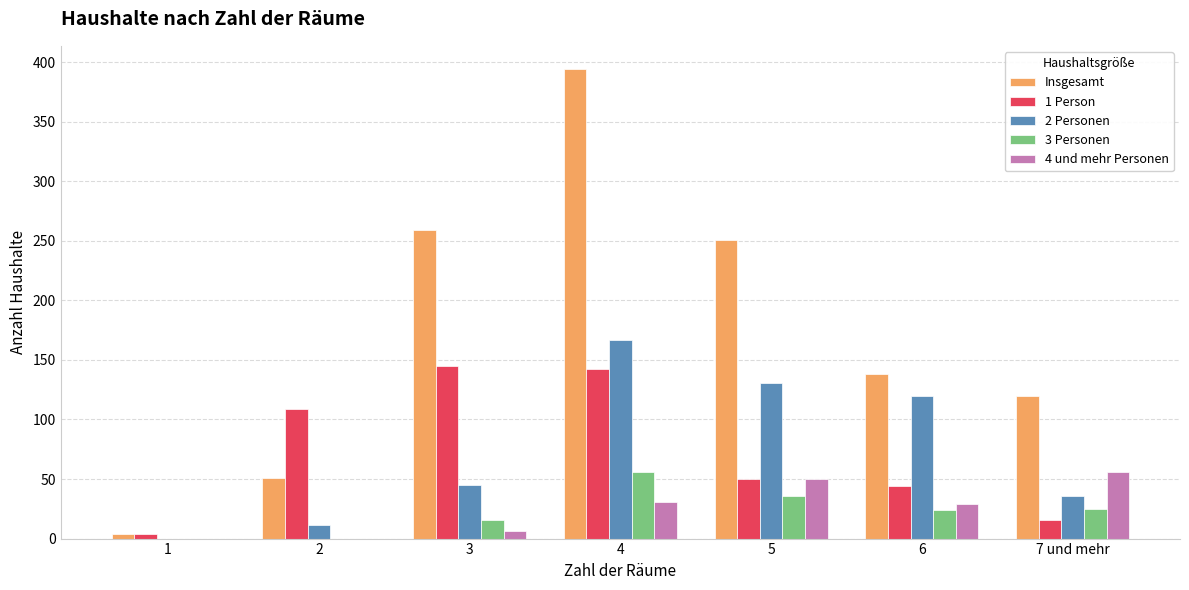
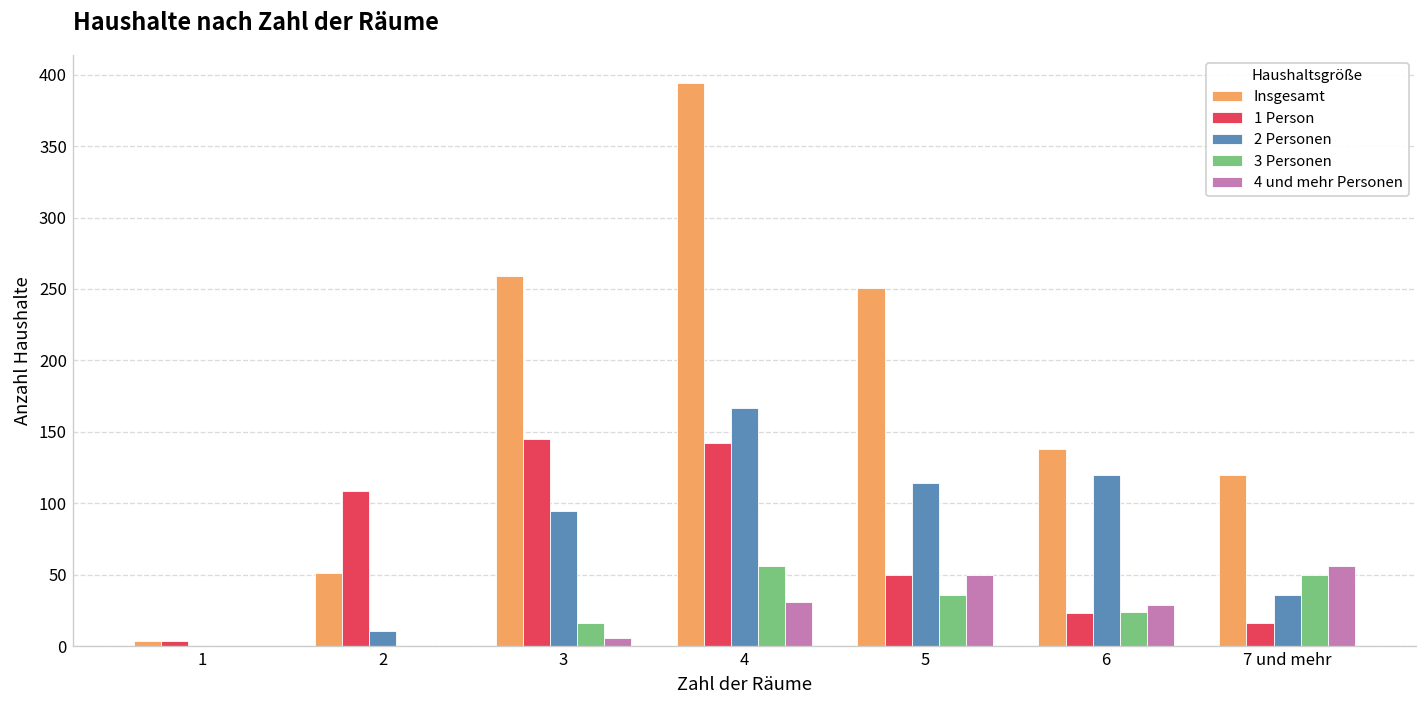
2 Personen, 3: 45 -> 95
2 Personen, 5: 131 -> 114
1 Person, 6: 44 -> 23
3 Personen, 7 und mehr: 25 -> 50
